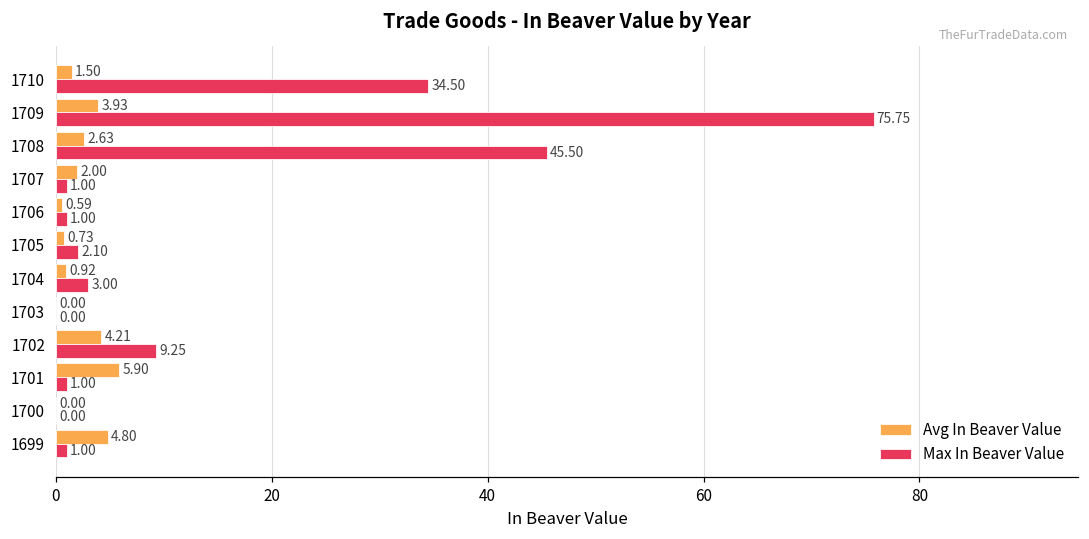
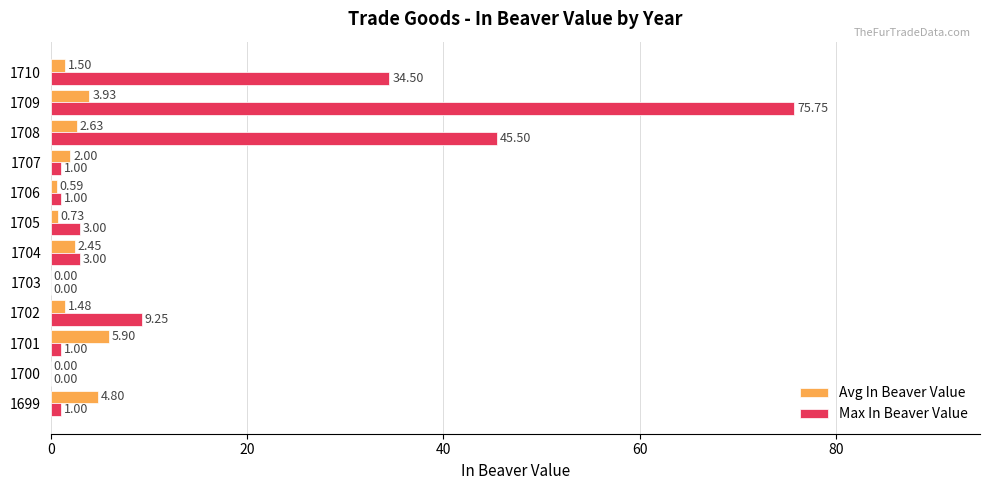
Max In Beaver Value, 1705: 2.10 -> 3.00
Avg In Beaver Value, 1704: 0.92 -> 2.45
Avg In Beaver Value, 1702: 4.21 -> 1.48
